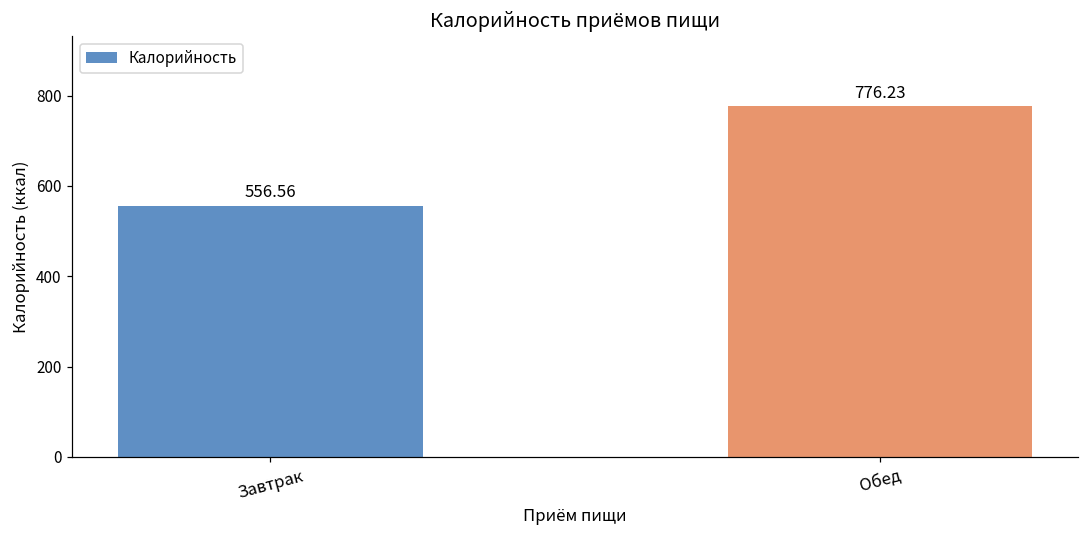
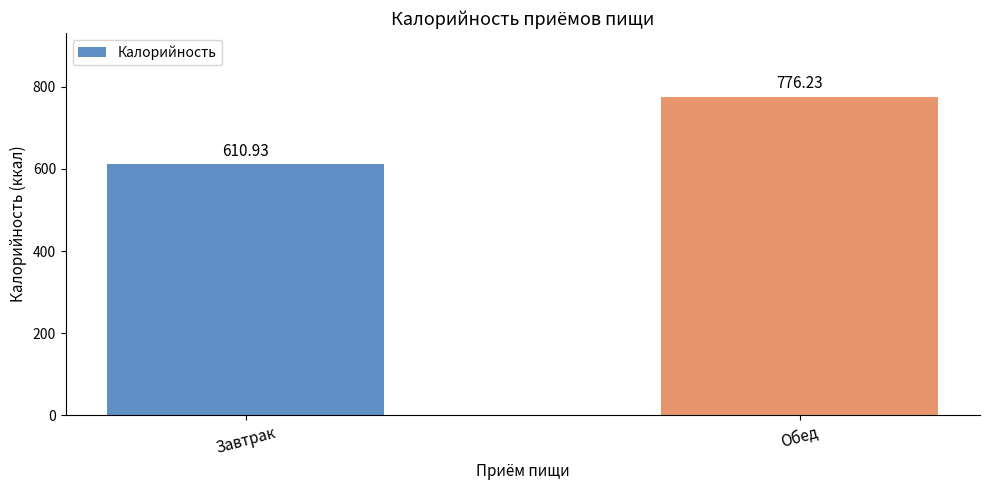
Завтрак: 556.56 -> 610.93
